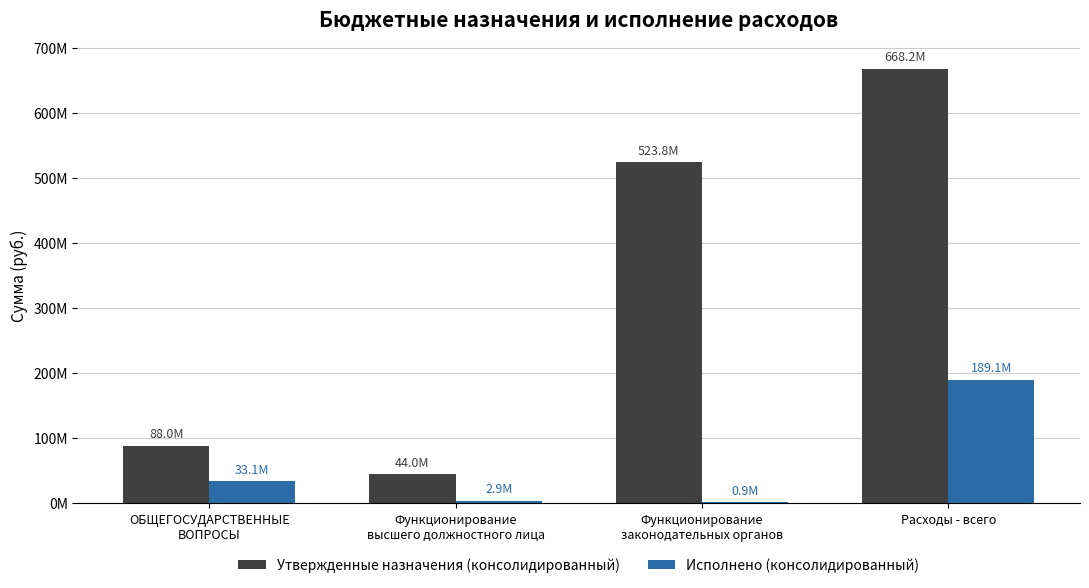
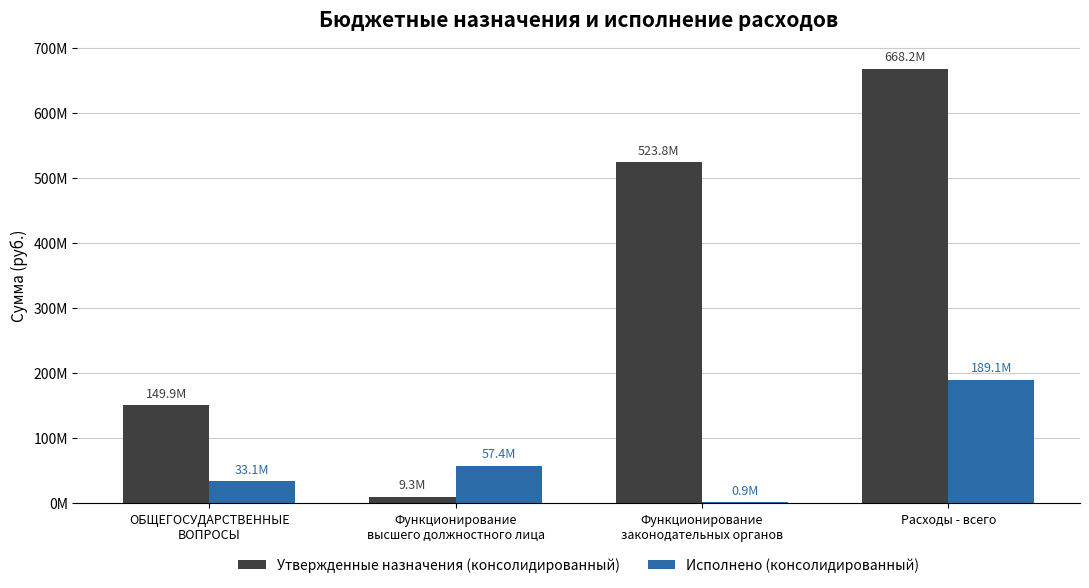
Утвержденные назначения (консолидированный), ОБЩЕГОСУДАРСТВЕННЫЕ ВОПРОСЫ: 88.0M -> 149.9M
Утвержденные назначения (консолидированный), Функционирование высшего должностного лица: 44.0M -> 9.3M
Исполнено (консолидированный), Функционирование высшего должностного лица: 2.9M -> 57.4M
